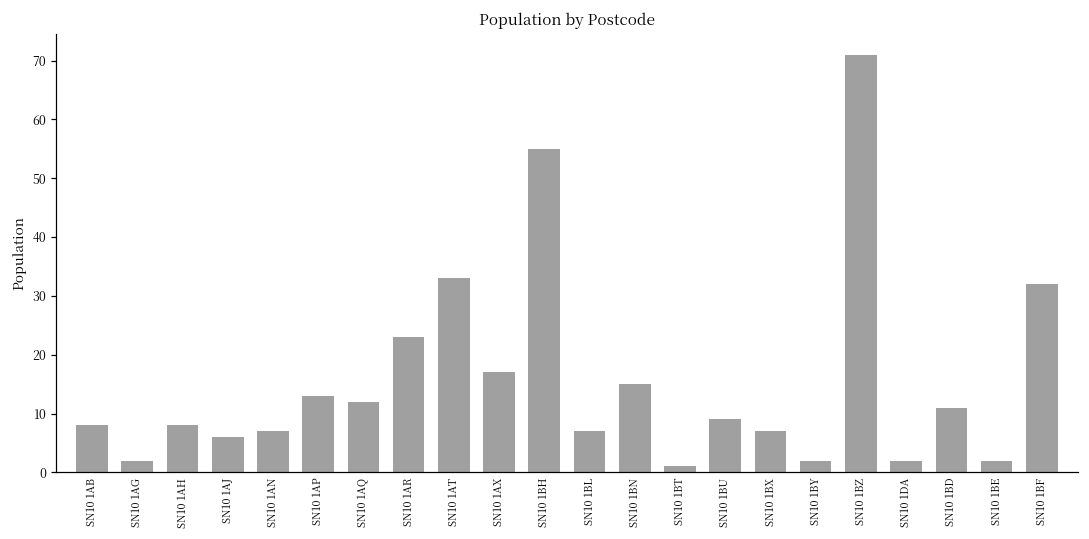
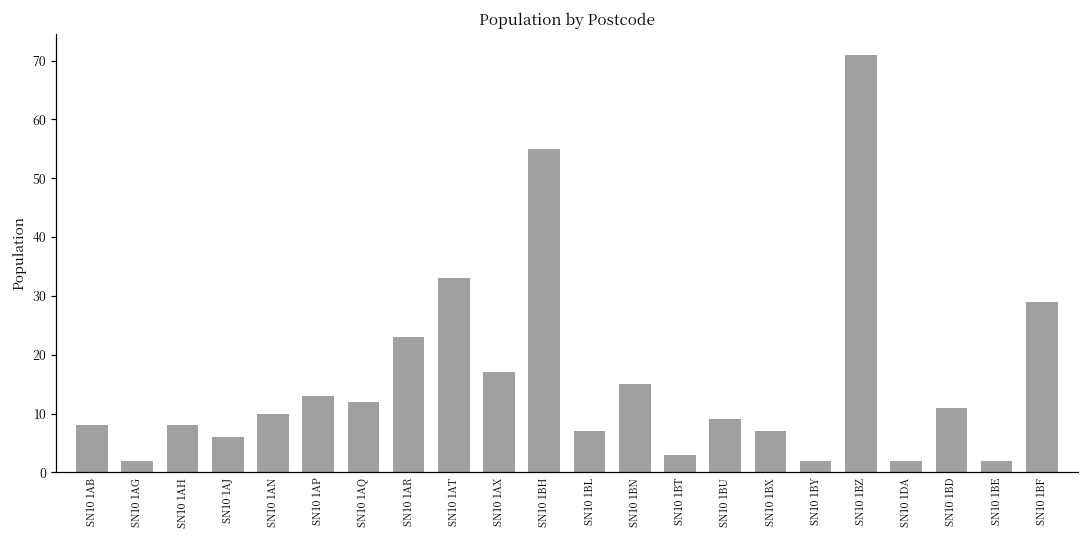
SN10 1AN: 7 -> 10
SN10 1BT: 1 -> 3
SN10 1BF: 32 -> 29
